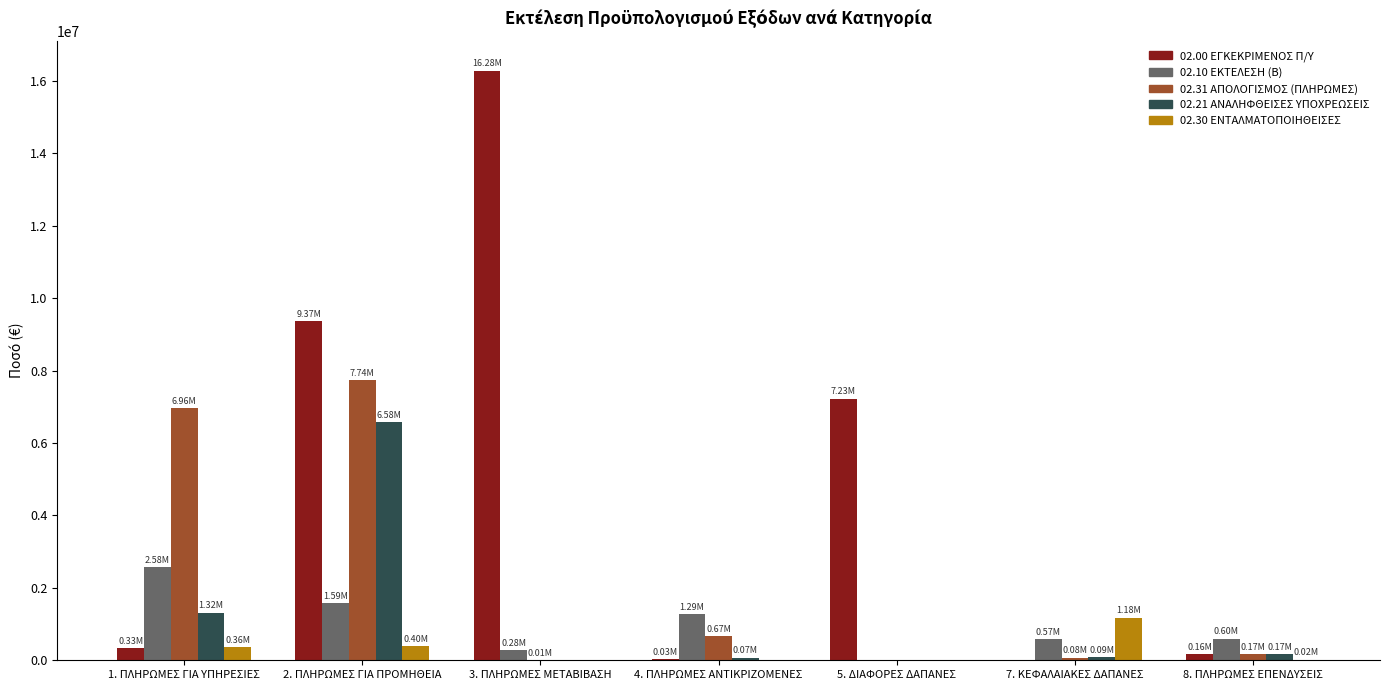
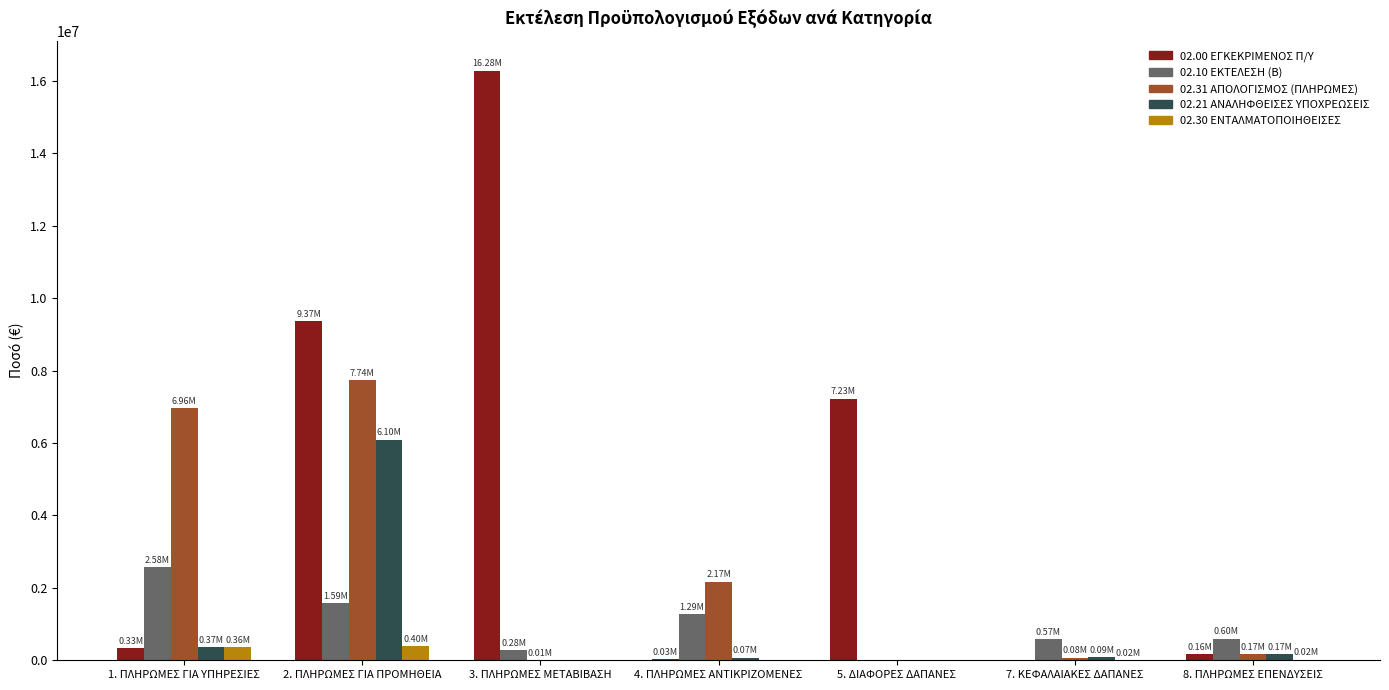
02.21 ΑΝΑΛΗΦΘΕΙΣΕΣ ΥΠΟΧΡΕΩΣΕΙΣ, 1. ΠΛΗΡΩΜΕΣ ΓΙΑ ΥΠΗΡΕΣΙΕΣ: 1.32M -> 0.37M
02.21 ΑΝΑΛΗΦΘΕΙΣΕΣ ΥΠΟΧΡΕΩΣΕΙΣ, 2. ΠΛΗΡΩΜΕΣ ΓΙΑ ΠΡΟΜΗΘΕΙΑ: 6.58M -> 6.10M
02.31 ΑΠΟΛΟΓΙΣΜΟΣ (ΠΛΗΡΩΜΕΣ), 4. ΠΛΗΡΩΜΕΣ ΑΝΤΙΚΡΙΖΟΜΕΝΕΣ: 0.67M -> 2.17M
02.30 ΕΝΤΑΛΜΑΤΟΠΟΙΗΘΕΙΣΕΣ, 7. ΚΕΦΑΛΑΙΑΚΕΣ ΔΑΠΑΝΕΣ: 1.18M -> 0.02M
